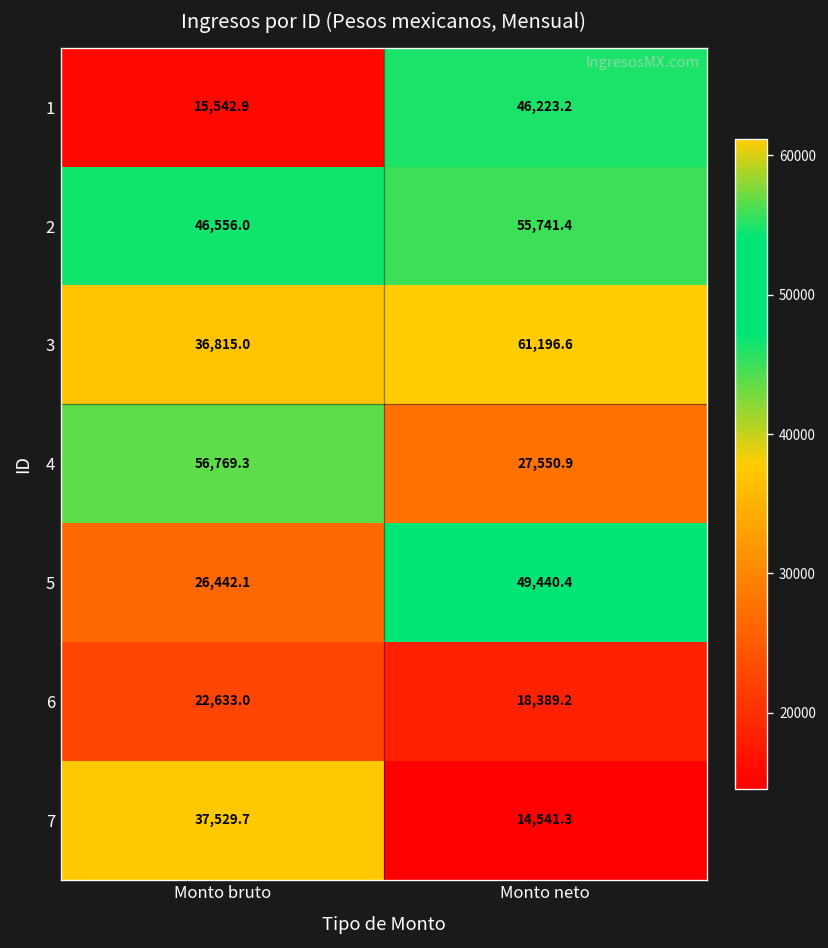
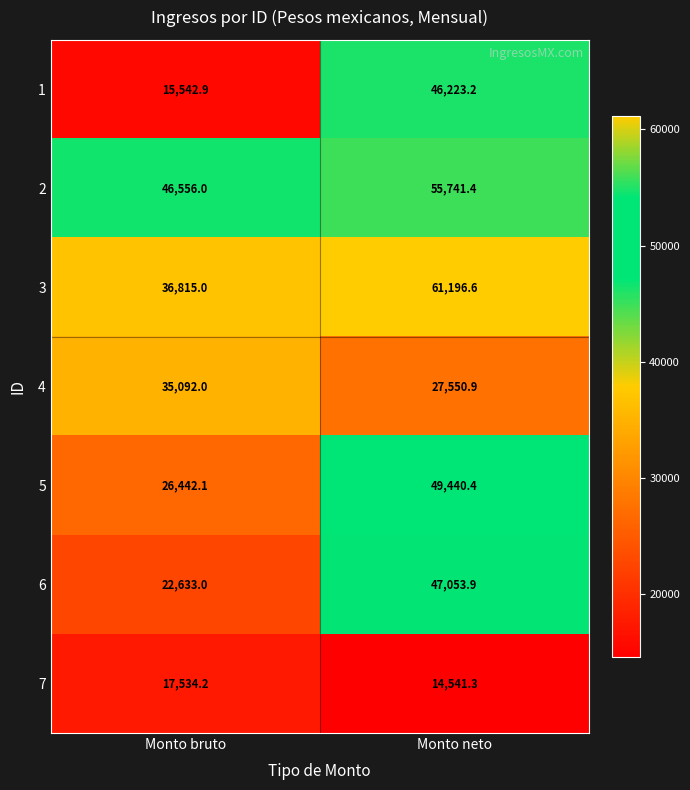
4, Monto bruto: 56,769.3 -> 35,092.0
6, Monto neto: 18,389.2 -> 47,053.9
7, Monto bruto: 37,529.7 -> 17,534.2
